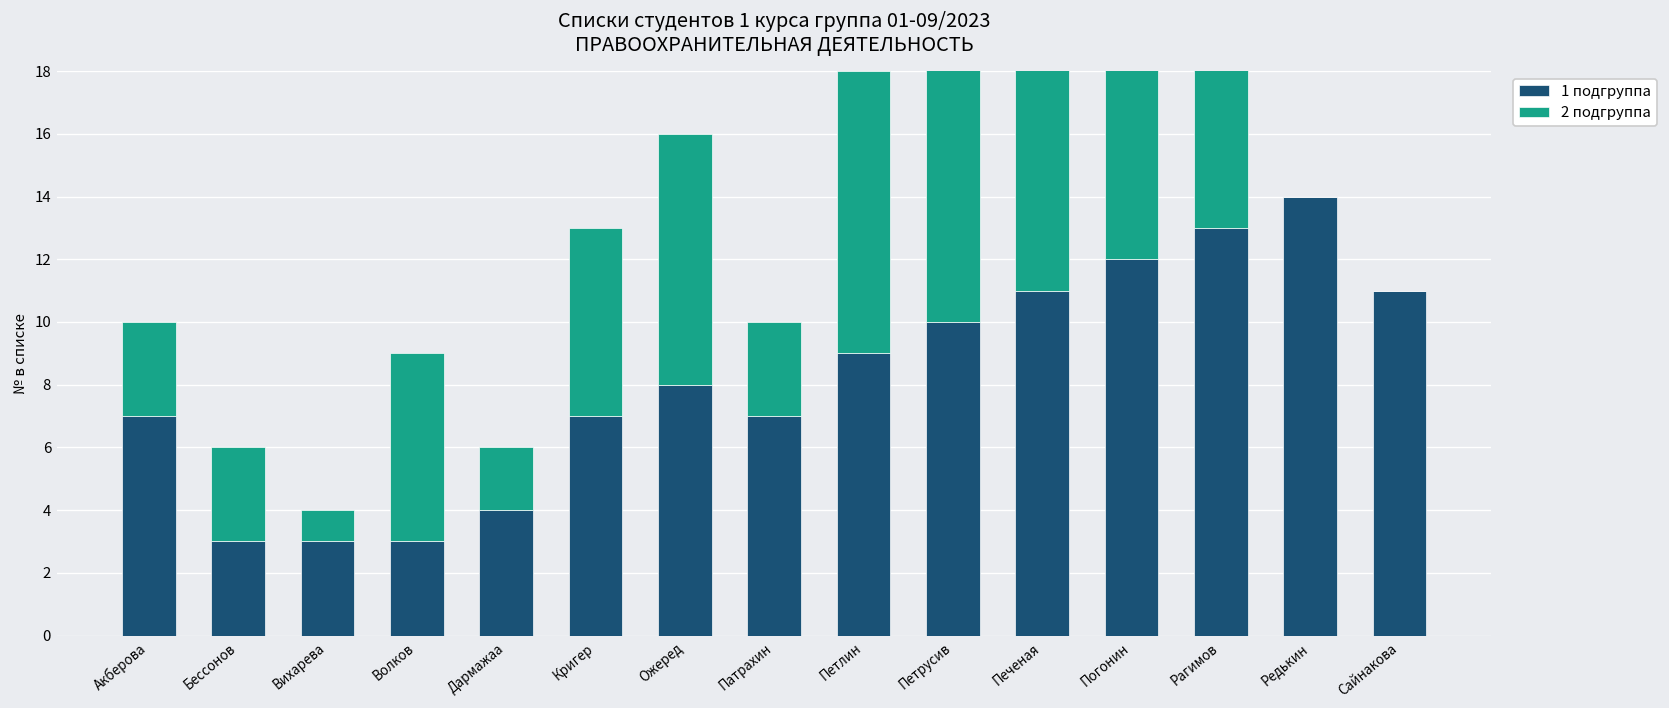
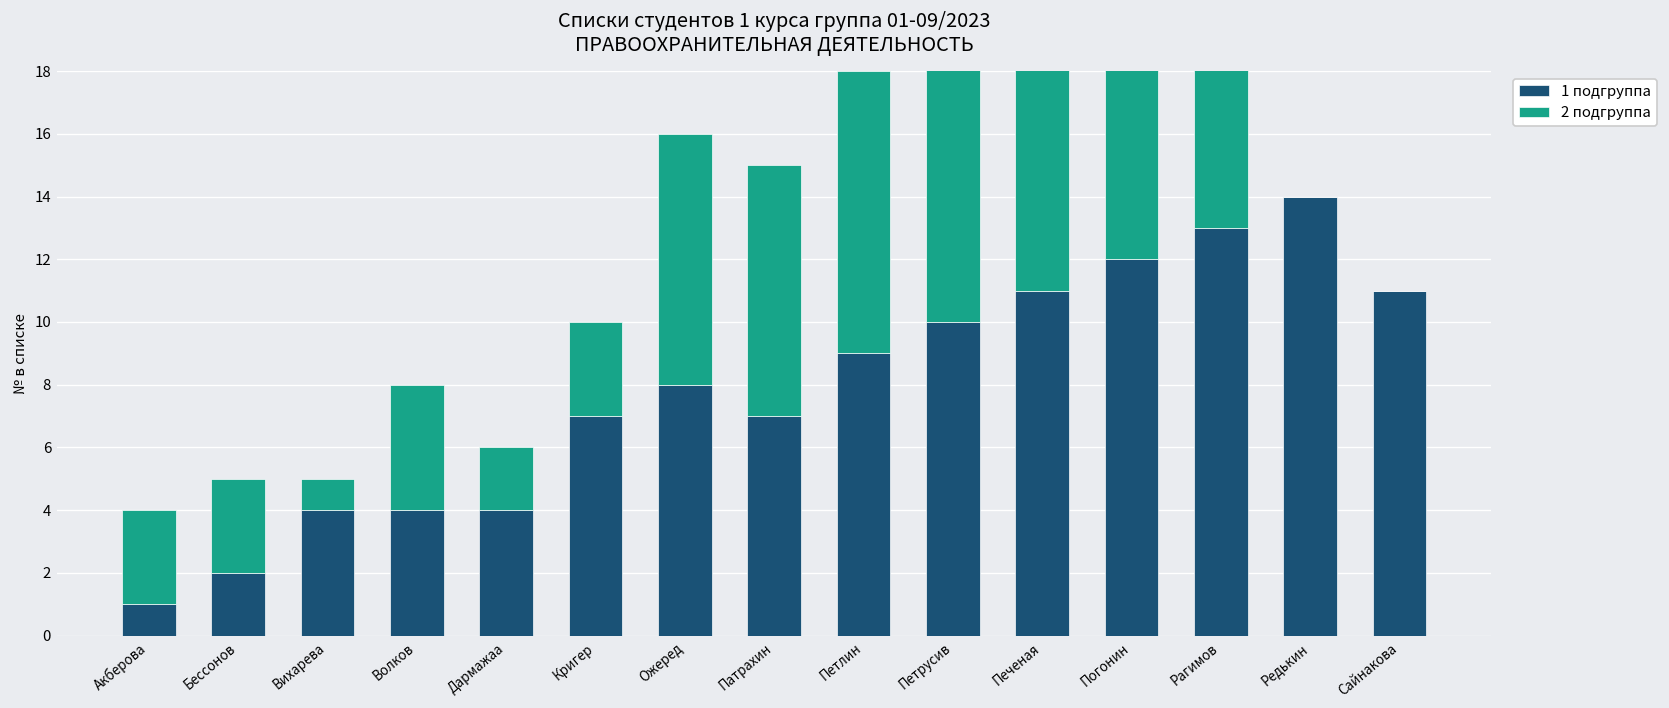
1 подгруппа, Акберова: 7 -> 1
1 подгруппа, Бессонов: 3 -> 2
1 подгруппа, Вихарева: 3 -> 4
1 подгруппа, Волков: 3 -> 4
2 подгруппа, Волков: 6 -> 4
2 подгруппа, Кригер: 6 -> 3
2 подгруппа, Патрахин: 3 -> 8
